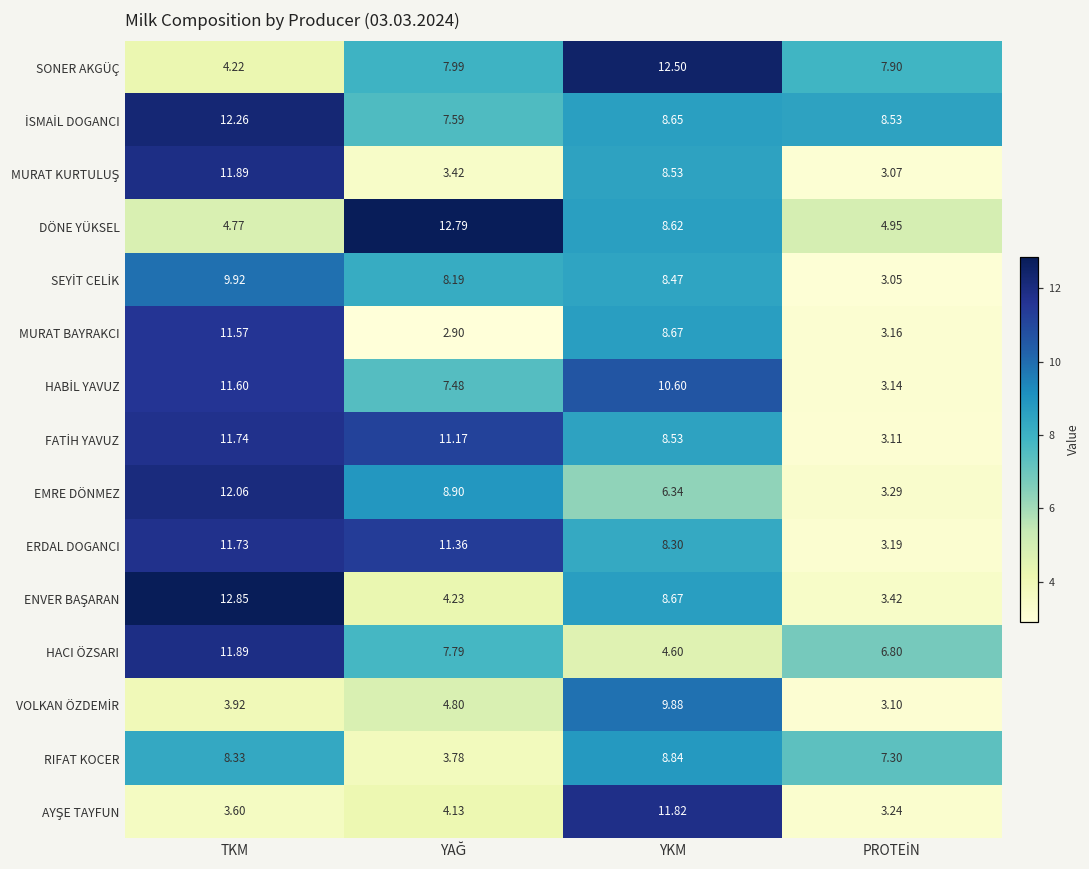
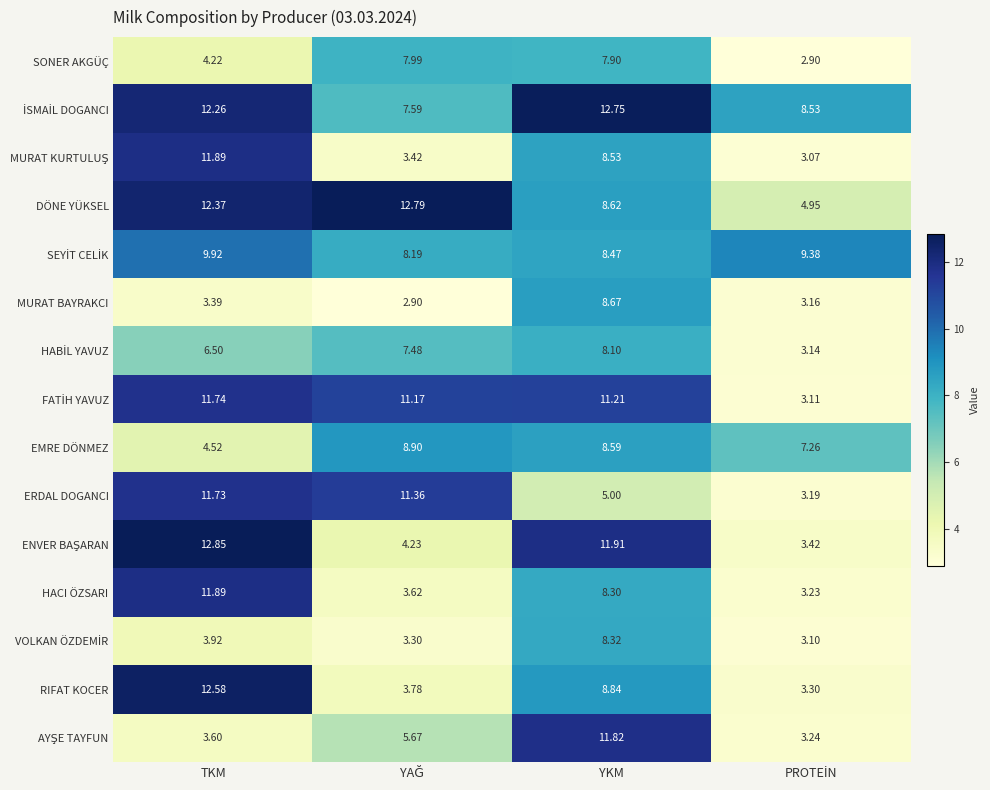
SONER AKGÜÇ, YKM: 12.50 -> 7.90
SONER AKGÜÇ, PROTEİN: 7.90 -> 2.90
İSMAİL DOGANCI, YKM: 8.65 -> 12.75
DÖNE YÜKSEL, TKM: 4.77 -> 12.37
SEYİT CELİK, PROTEİN: 3.05 -> 9.38
MURAT BAYRAKCI, TKM: 11.57 -> 3.39
HABİL YAVUZ, TKM: 11.60 -> 6.50
HABİL YAVUZ, YKM: 10.60 -> 8.10
FATİH YAVUZ, YKM: 8.53 -> 11.21
EMRE DÖNMEZ, TKM: 12.06 -> 4.52
EMRE DÖNMEZ, YKM: 6.34 -> 8.59
EMRE DÖNMEZ, PROTEİN: 3.29 -> 7.26
ERDAL DOGANCI, YKM: 8.30 -> 5.00
ENVER BAŞARAN, YKM: 8.67 -> 11.91
HACI ÖZSARI, YAĞ: 7.79 -> 3.62
HACI ÖZSARI, YKM: 4.60 -> 8.30
HACI ÖZSARI, PROTEİN: 6.80 -> 3.23
VOLKAN ÖZDEMİR, YAĞ: 4.80 -> 3.30
VOLKAN ÖZDEMİR, YKM: 9.88 -> 8.32
RIFAT KOCER, TKM: 8.33 -> 12.58
RIFAT KOCER, PROTEİN: 7.30 -> 3.30
AYŞE TAYFUN, YAĞ: 4.13 -> 5.67
